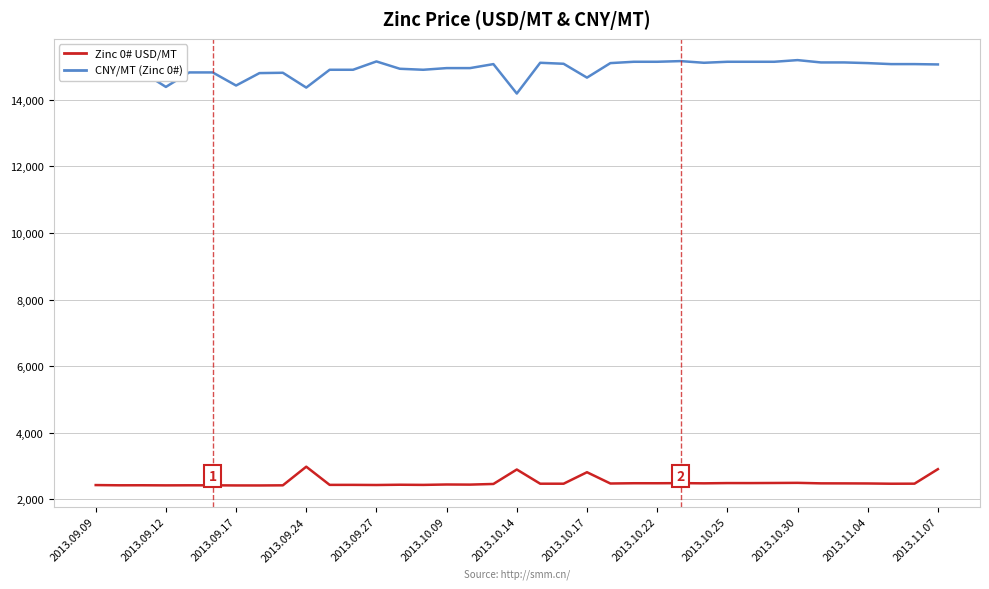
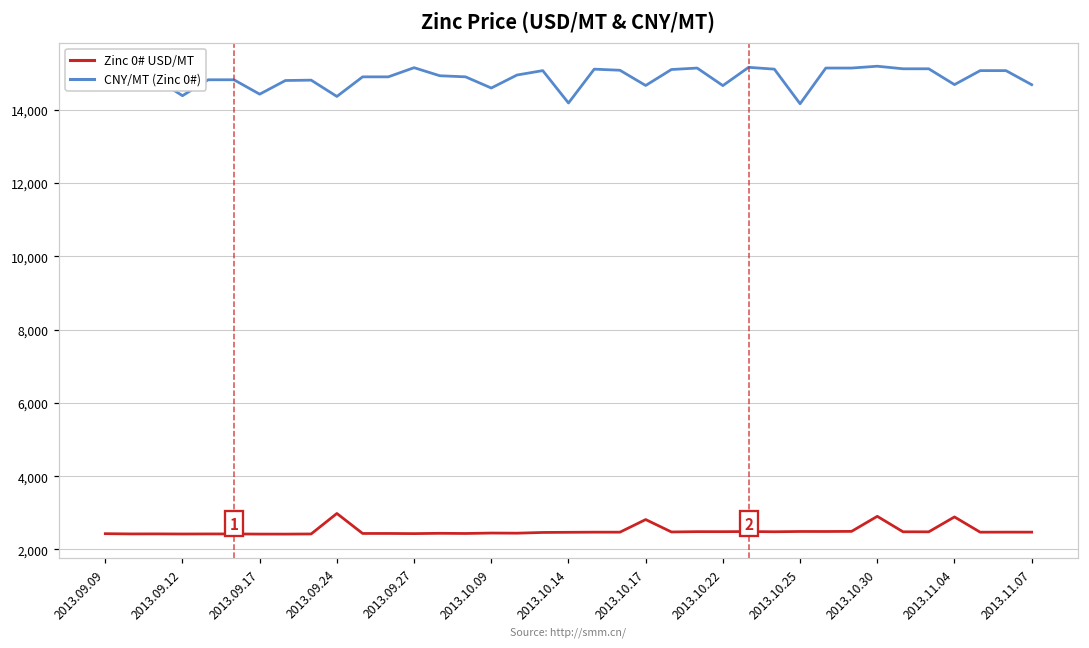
CNY/MT (Zinc 0#), 2013.10.09: 15,000 -> 14,600
Zinc 0# USD/MT, 2013.10.14: 2,900 -> 2,500
CNY/MT (Zinc 0#), 2013.10.22: 15,100 -> 14,700
CNY/MT (Zinc 0#), 2013.10.25: 15,100 -> 14,200
Zinc 0# USD/MT, 2013.10.30: 2,500 -> 2,900
Zinc 0# USD/MT, 2013.11.04: 2,500 -> 2,900
CNY/MT (Zinc 0#), 2013.11.04: 15,100 -> 14,700
Zinc 0# USD/MT, 2013.11.07: 2,900 -> 2,500
CNY/MT (Zinc 0#), 2013.11.07: 15,100 -> 14,700
